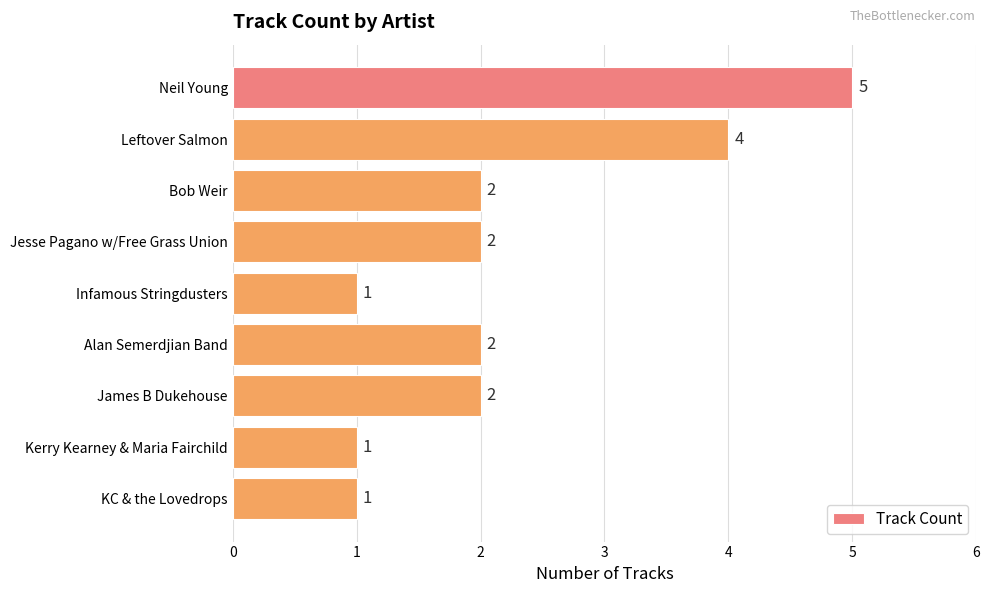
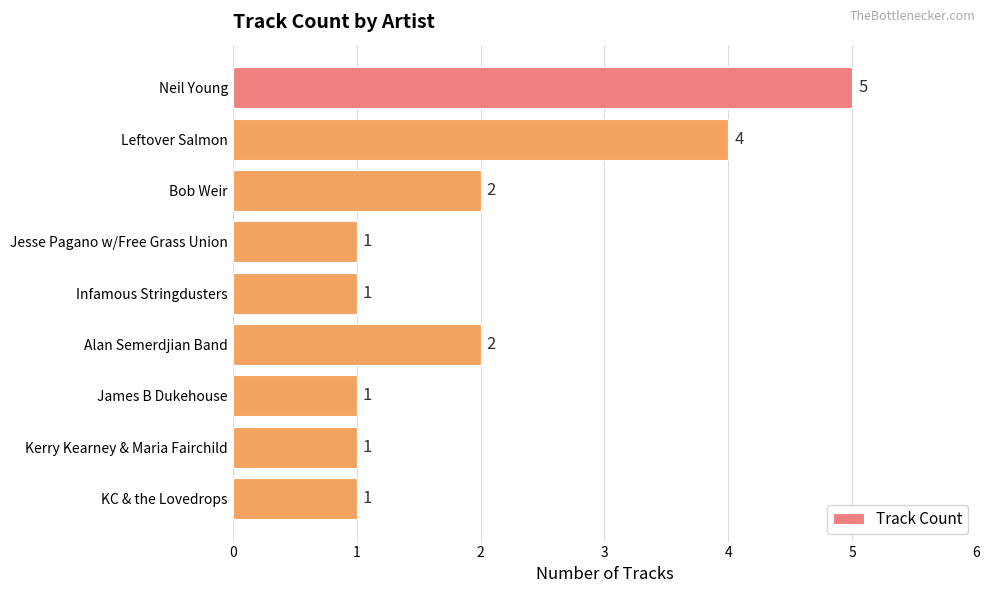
Jesse Pagano w/Free Grass Union: 2 -> 1
James B Dukehouse: 2 -> 1
